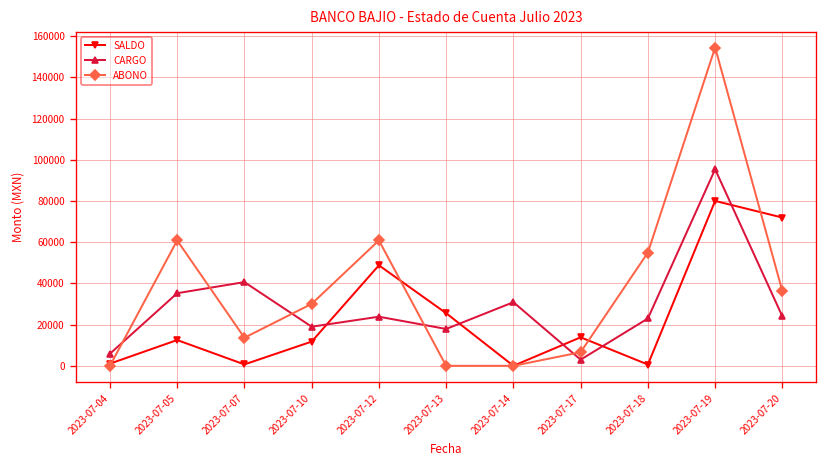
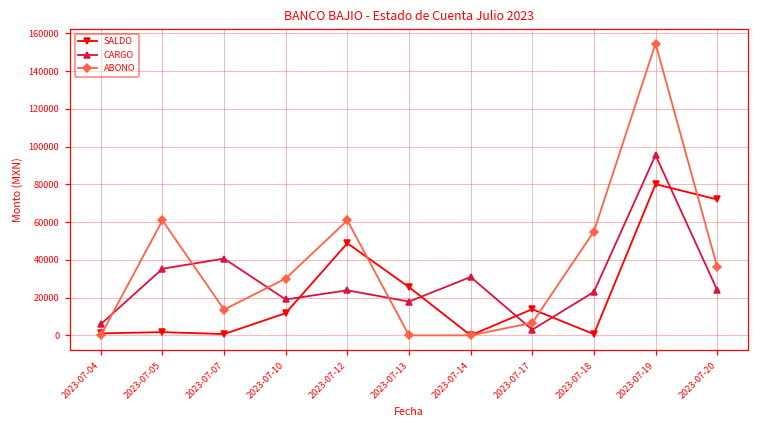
SALDO, 2023-07-05: 13000 -> 2000
